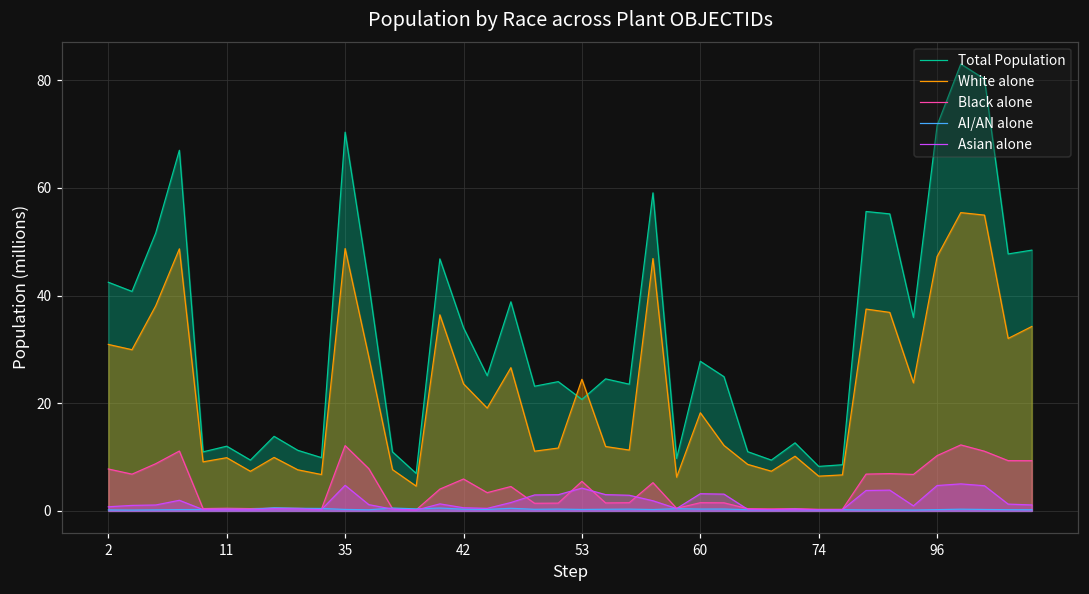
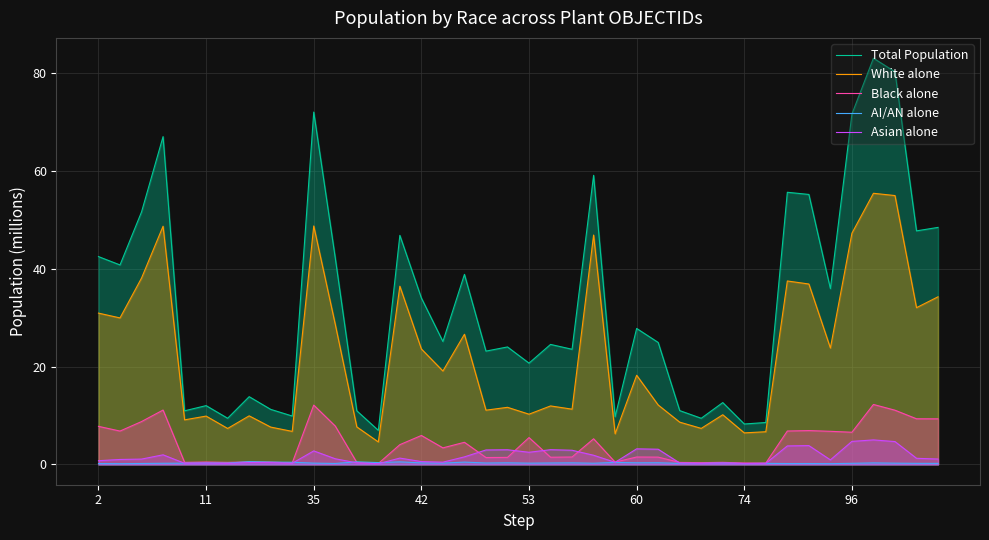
Total Population, 35: 70 -> 72
Asian alone, 35: 5 -> 3
White alone, 53: 24 -> 10
Asian alone, 53: 4 -> 2
Black alone, 96: 10 -> 7
